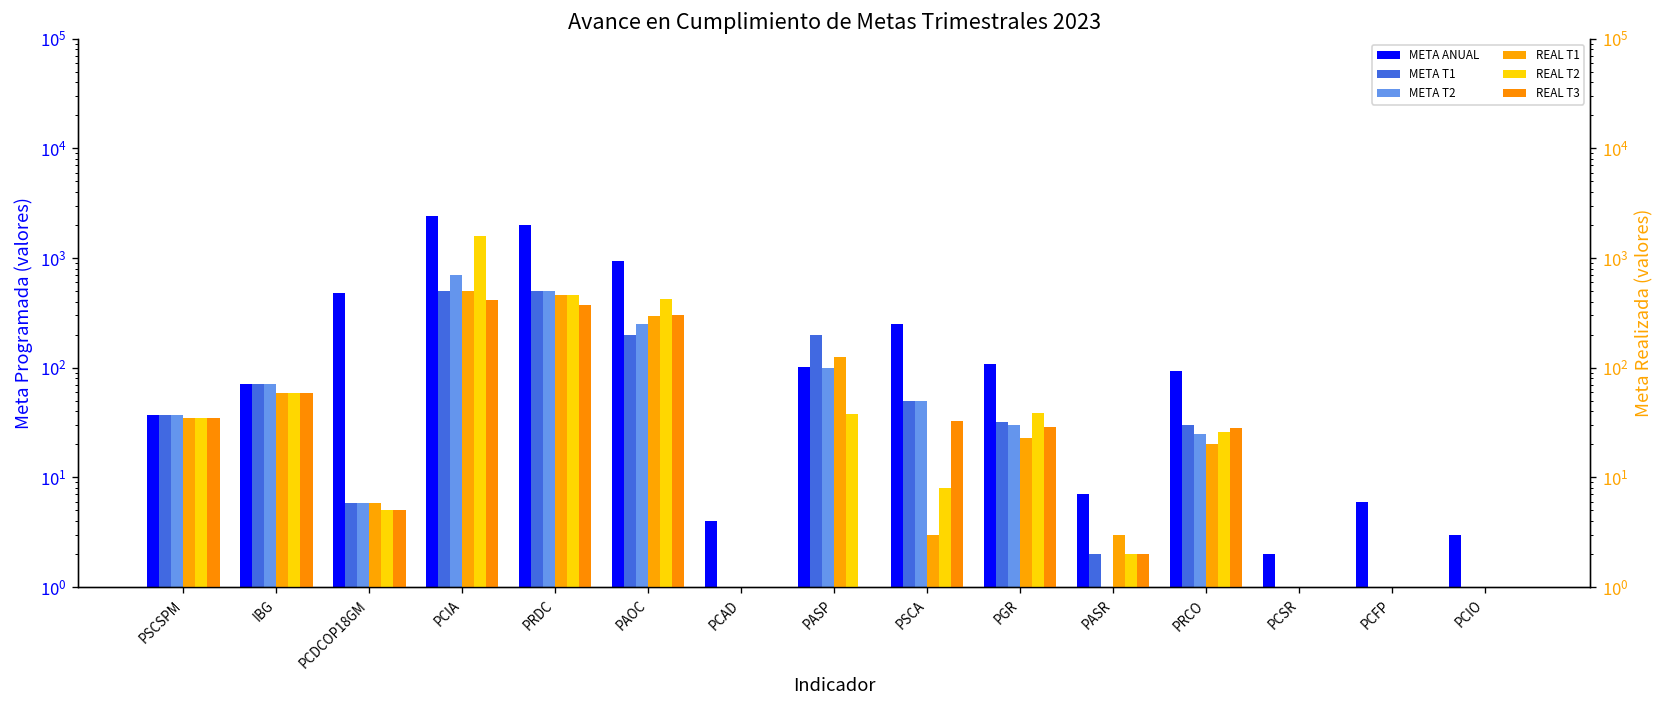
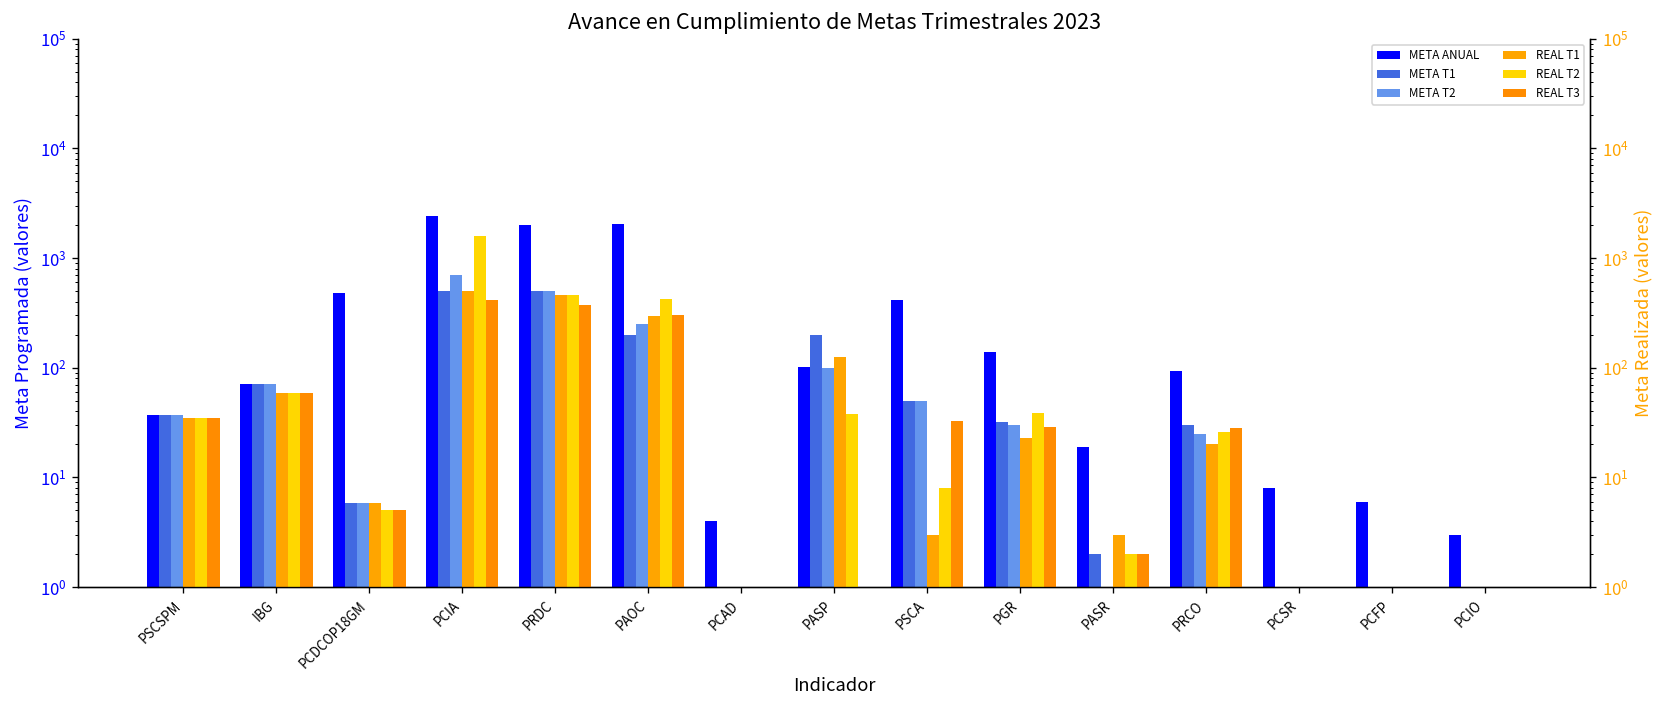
META ANUAL, PAOC: 1000 -> 2000
META ANUAL, PSCA: 250 -> 400
META ANUAL, PGR: 110 -> 140
META ANUAL, PASR: 7 -> 19
META ANUAL, PCSR: 2 -> 8
